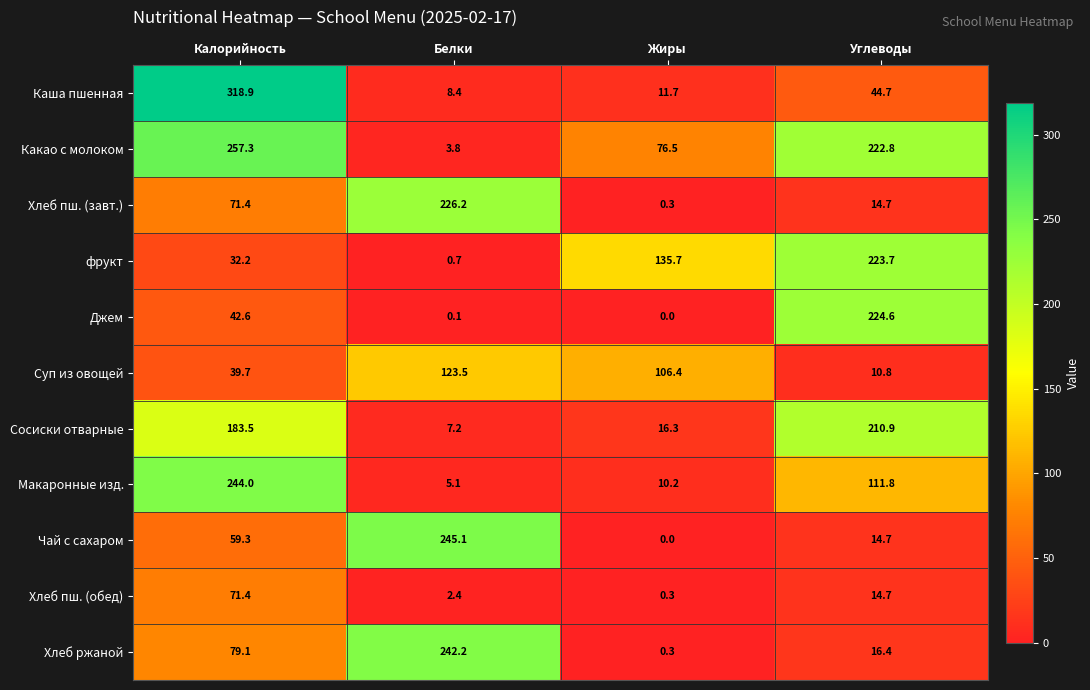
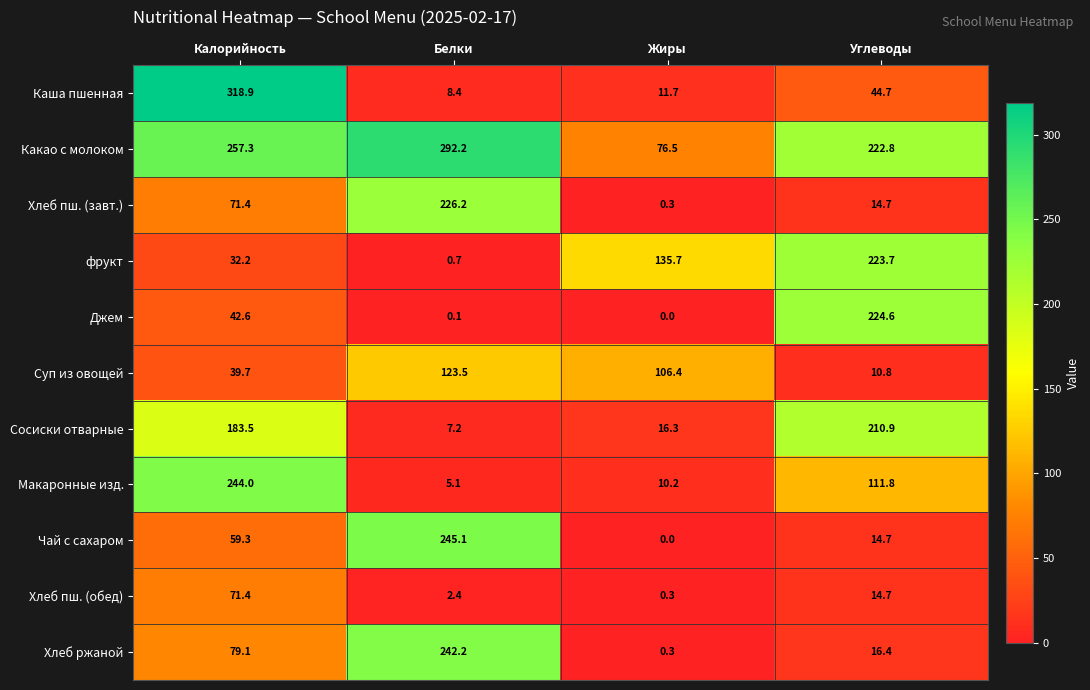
Какао с молоком, Белки: 3.8 -> 292.2
